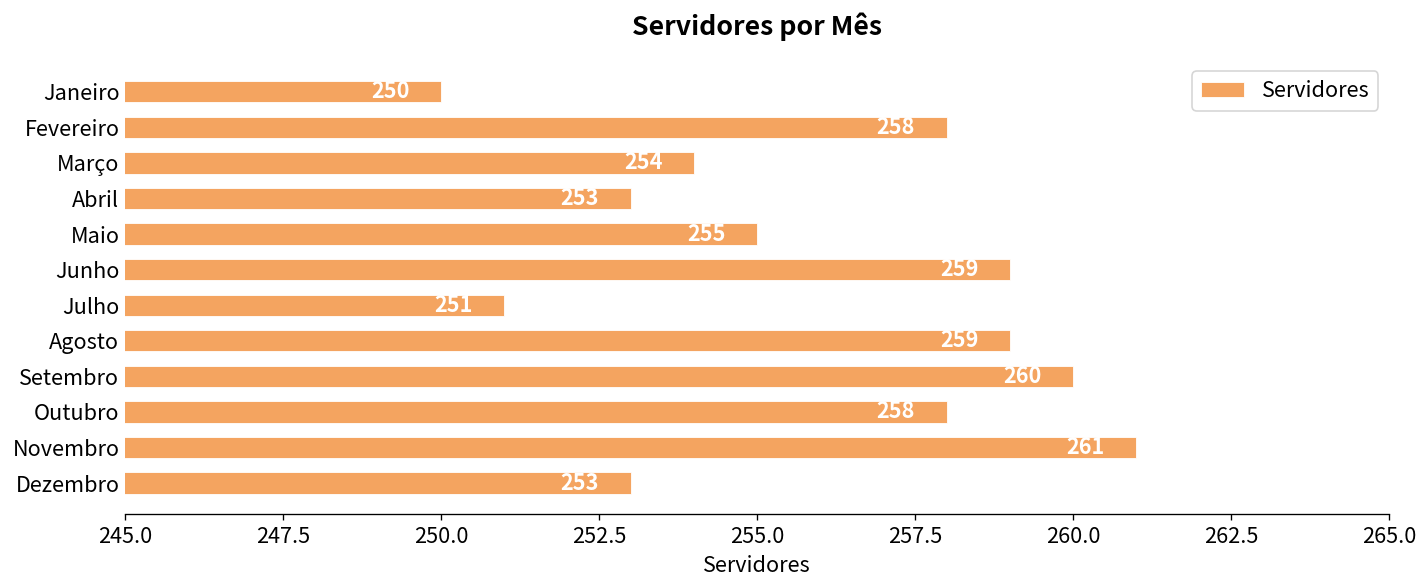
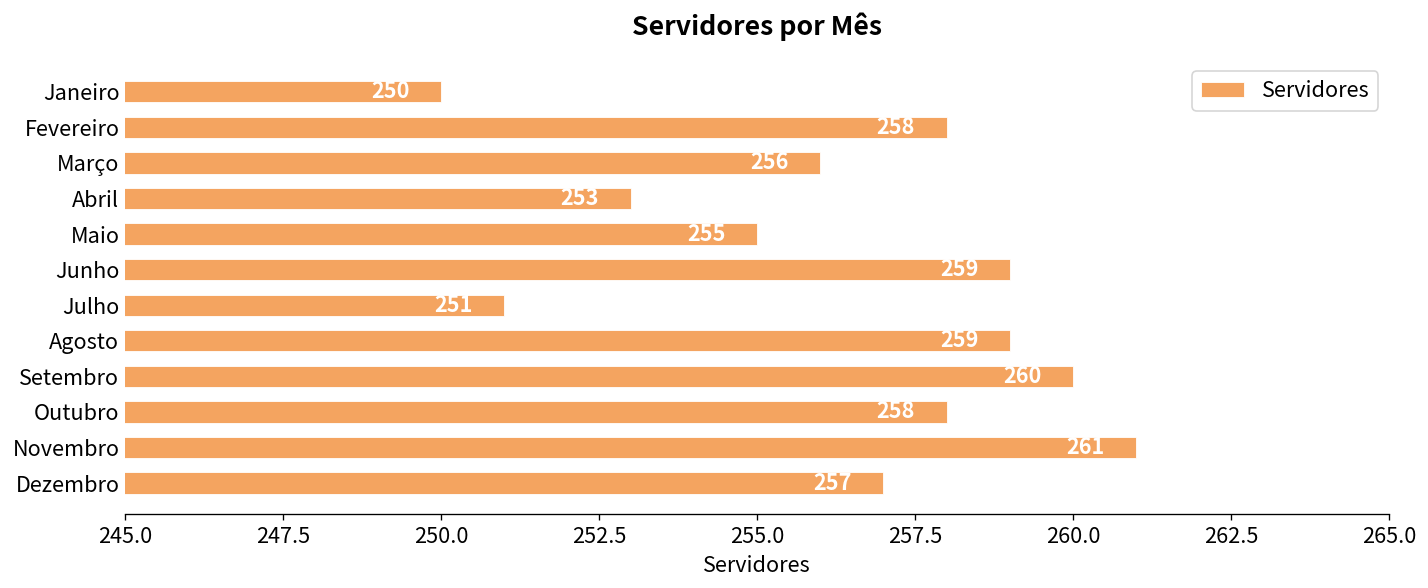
Março: 254 -> 256
Dezembro: 253 -> 257
